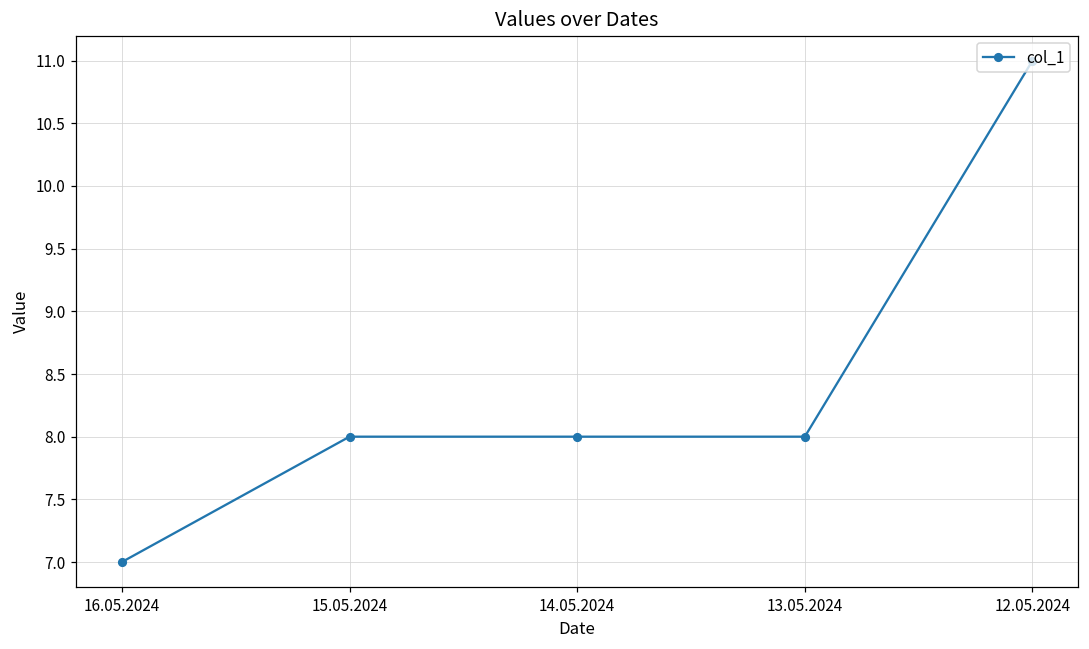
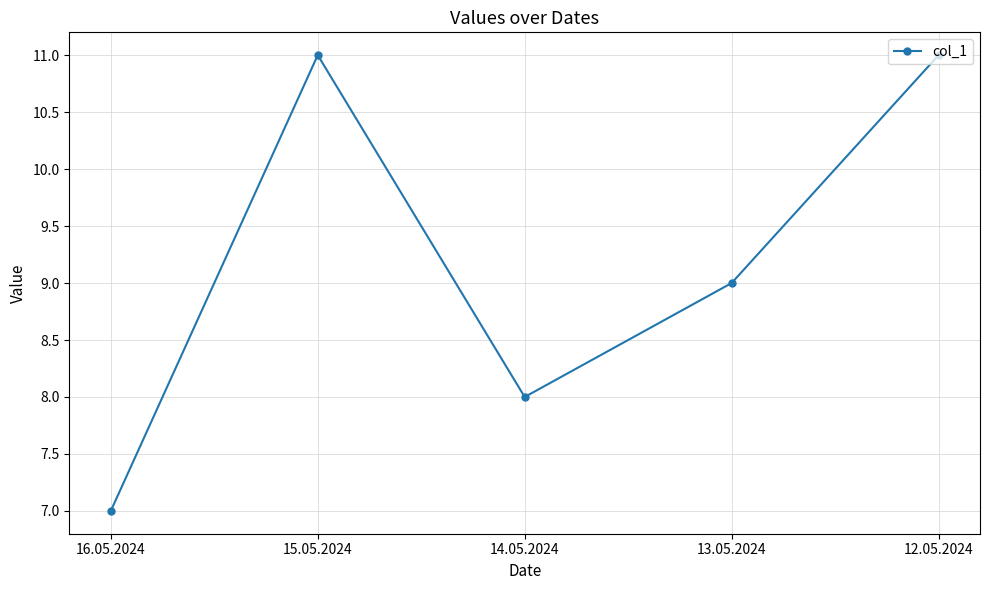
15.05.2024: 8 -> 11
13.05.2024: 8 -> 9
